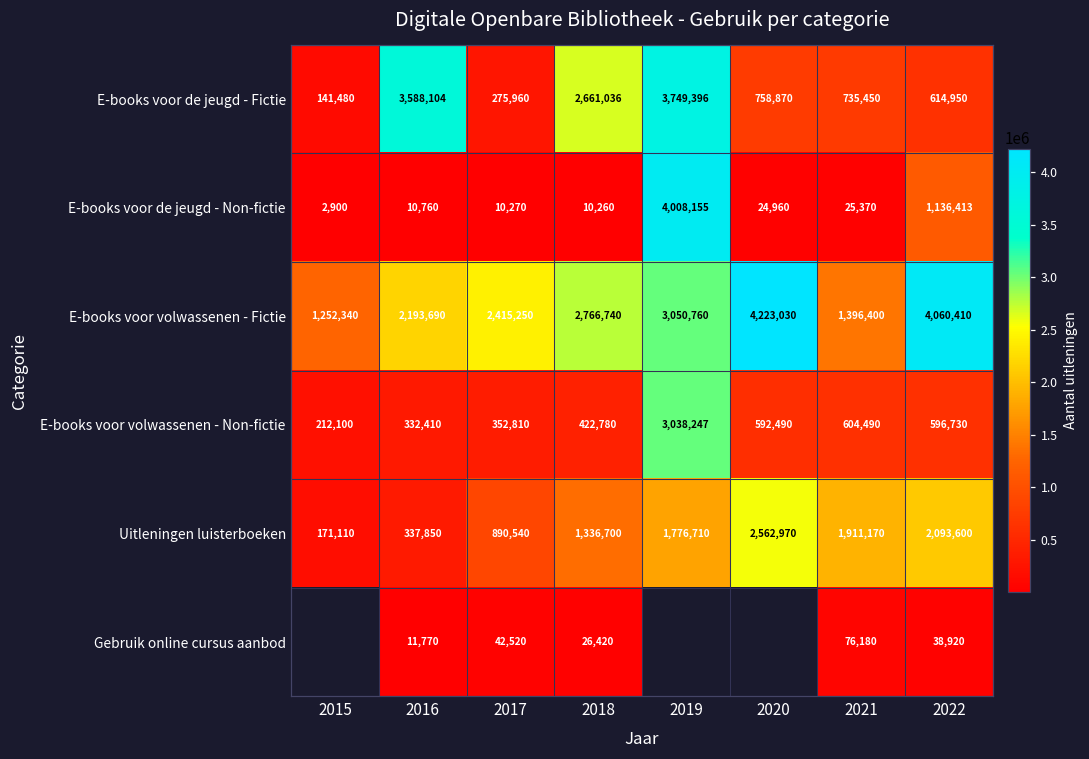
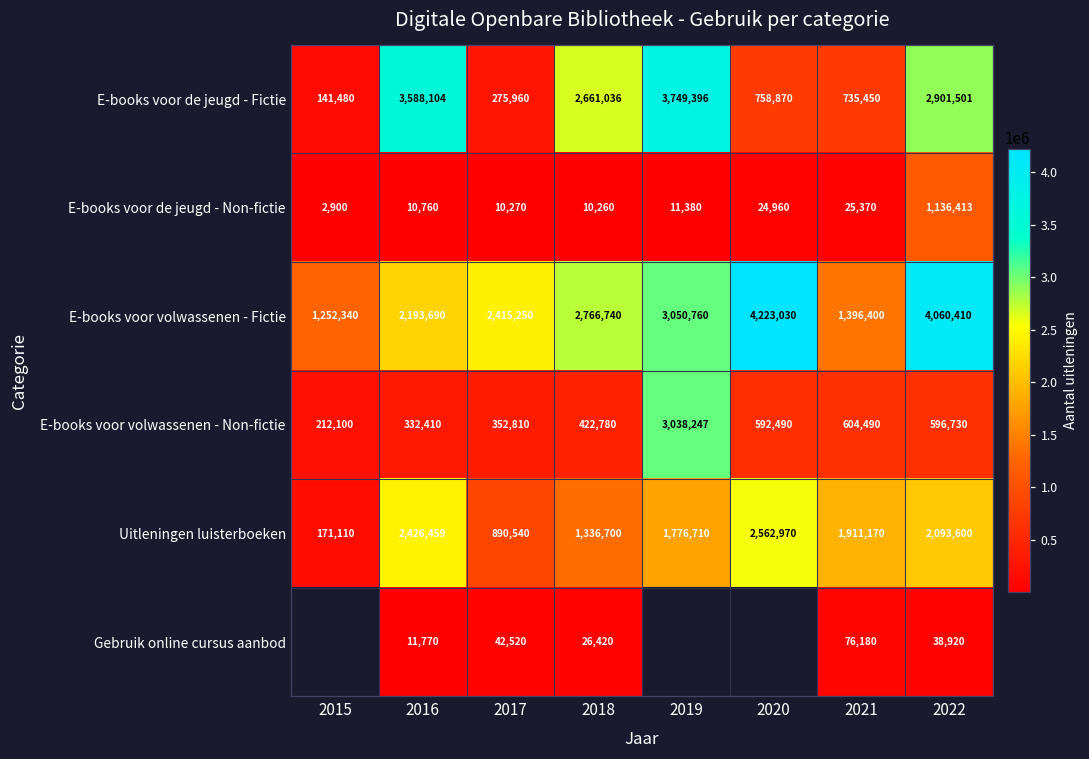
E-books voor de jeugd - Fictie, 2022: 614,950 -> 2,901,501
E-books voor de jeugd - Non-fictie, 2019: 4,008,155 -> 11,380
Uitleningen luisterboeken, 2016: 337,850 -> 2,426,459
